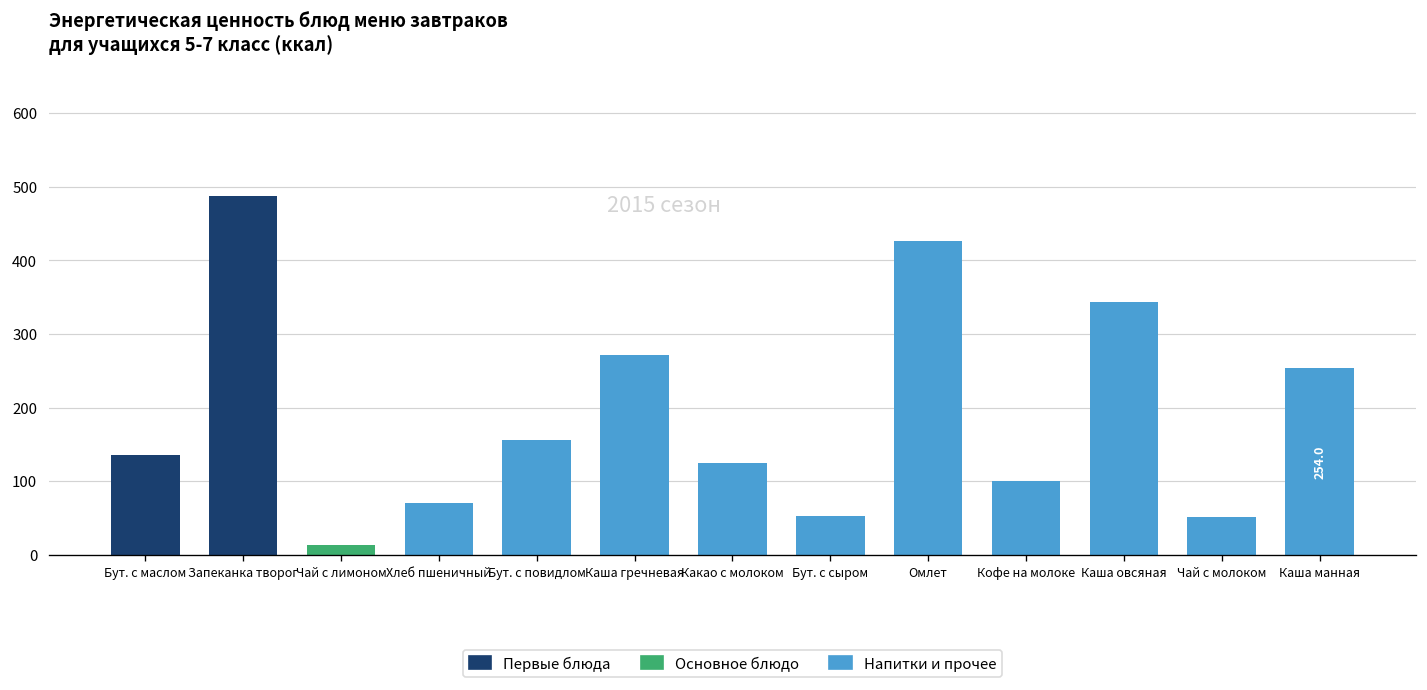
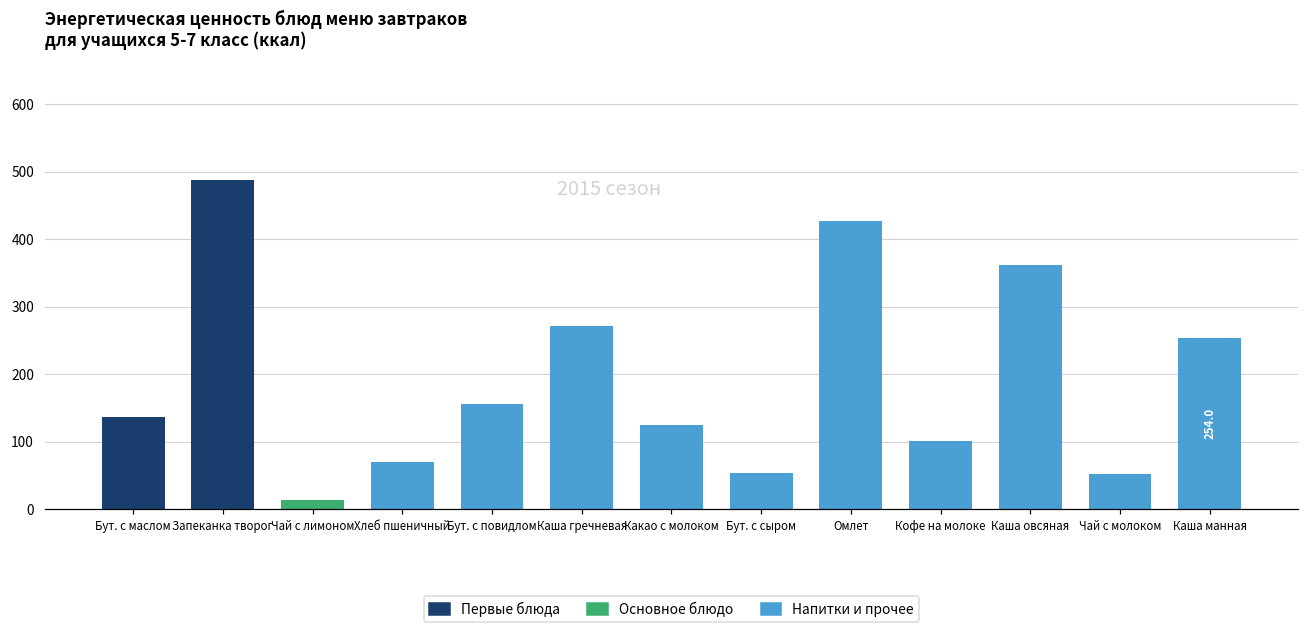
Каша овсяная: 340 -> 360
